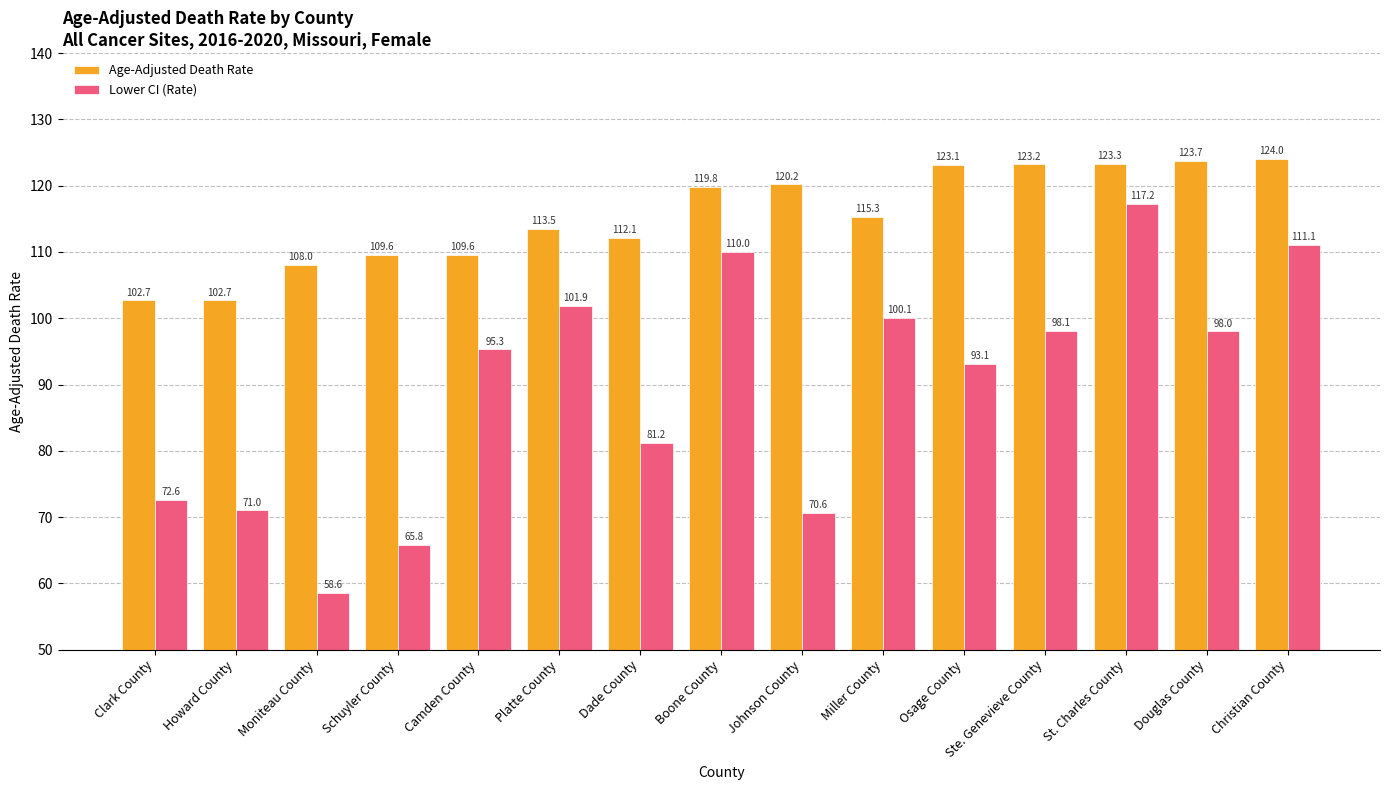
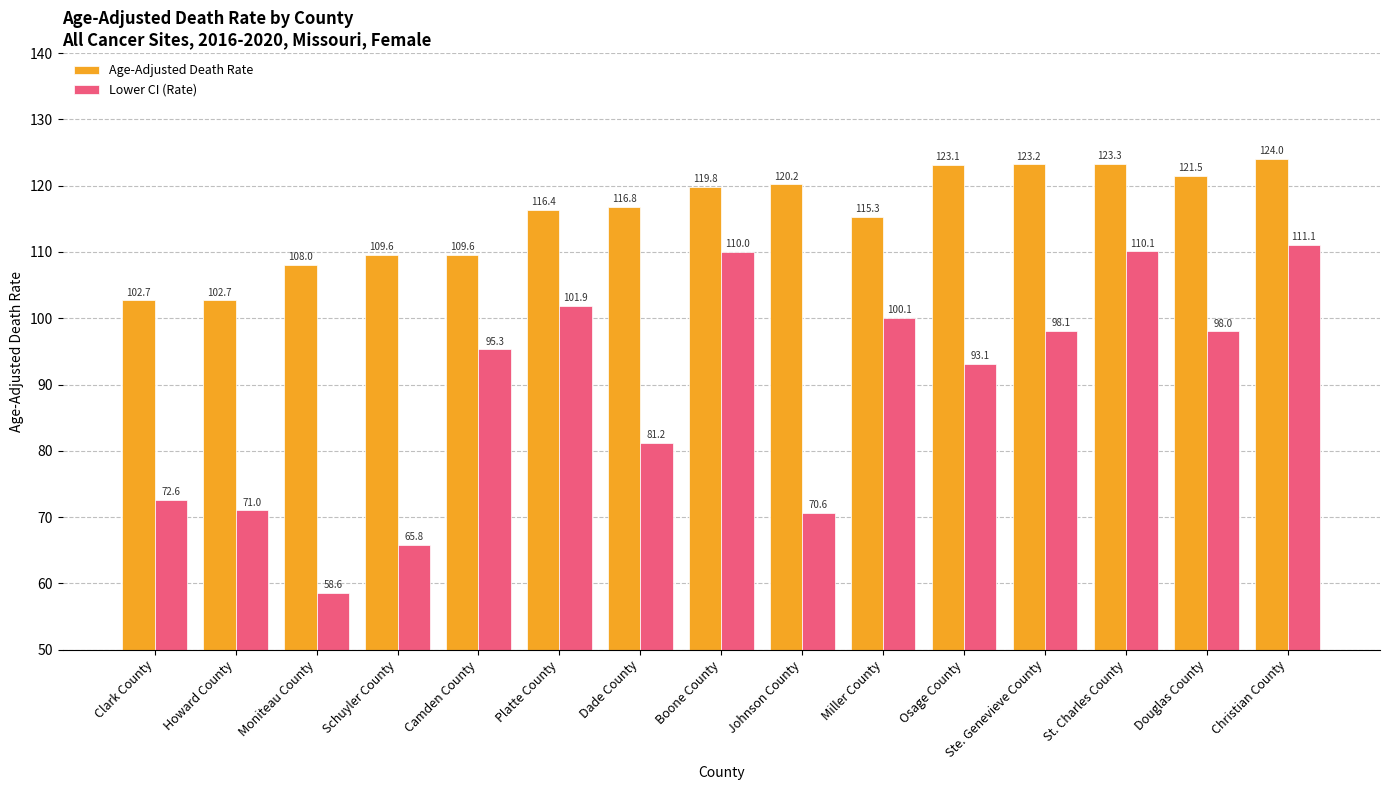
Age-Adjusted Death Rate, Platte County: 113.5 -> 116.4
Age-Adjusted Death Rate, Dade County: 112.1 -> 116.8
Lower CI (Rate), St. Charles County: 117.2 -> 110.1
Age-Adjusted Death Rate, Douglas County: 123.7 -> 121.5
